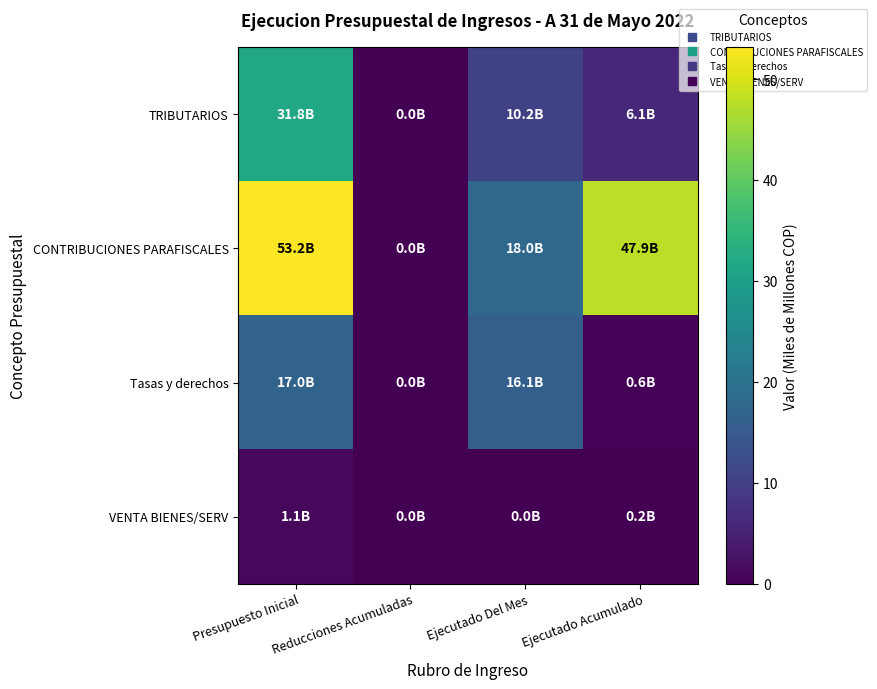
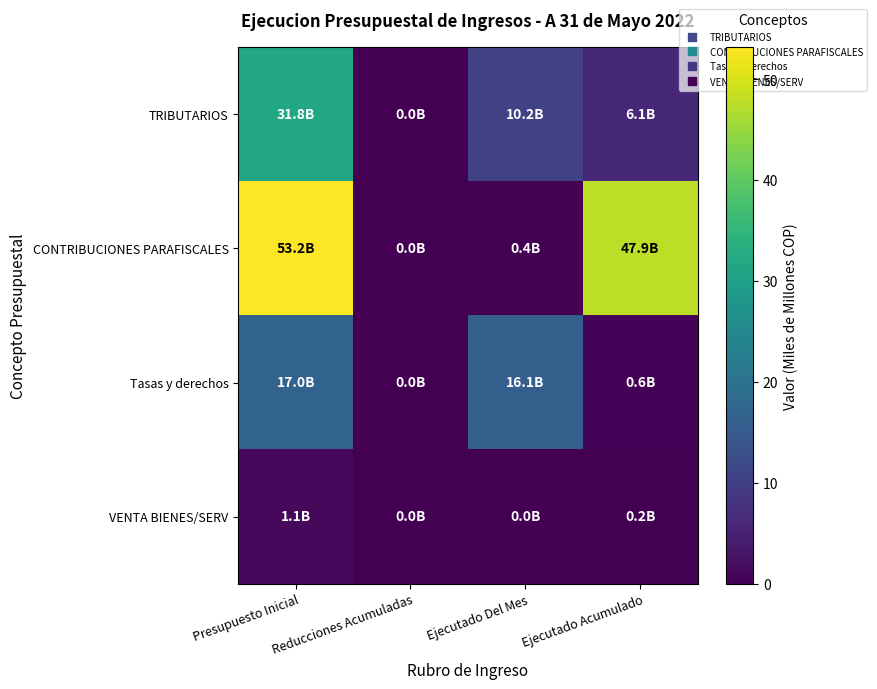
CONTRIBUCIONES PARAFISCALES, Ejecutado Del Mes: 18.0B -> 0.4B
